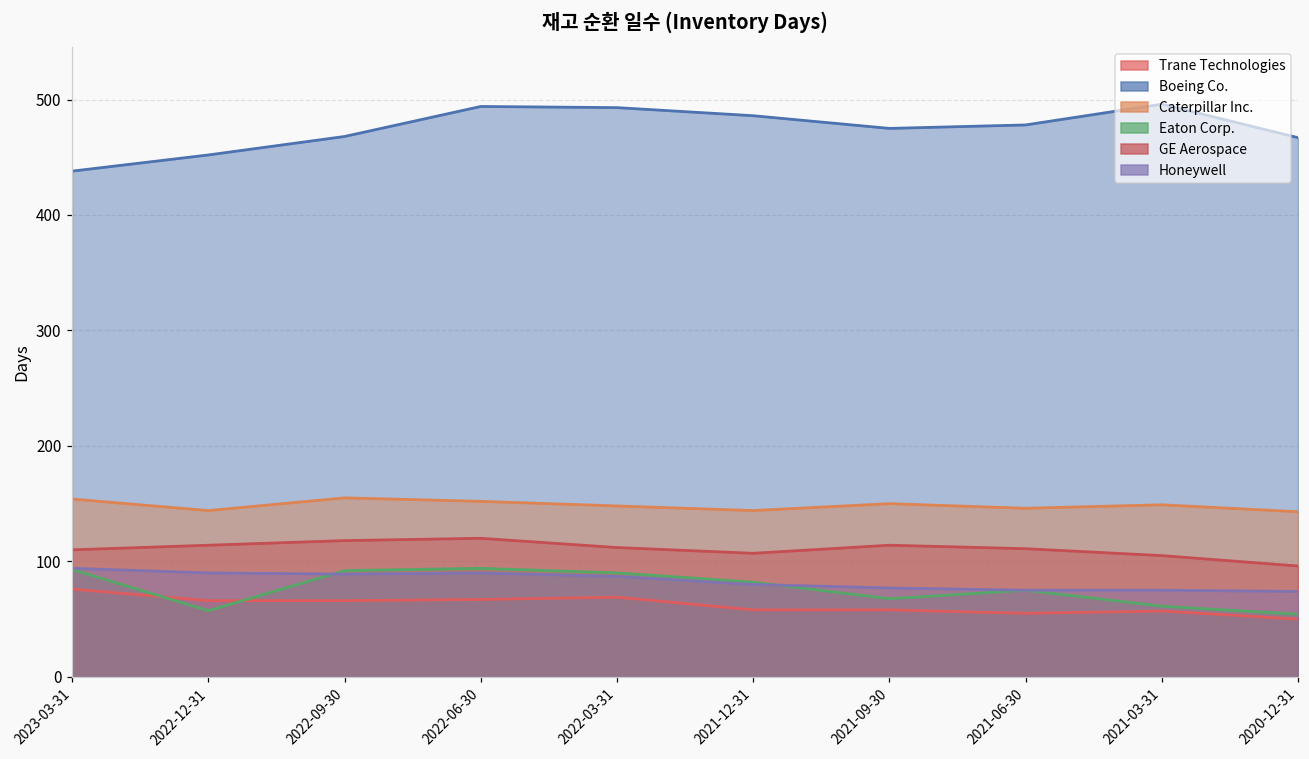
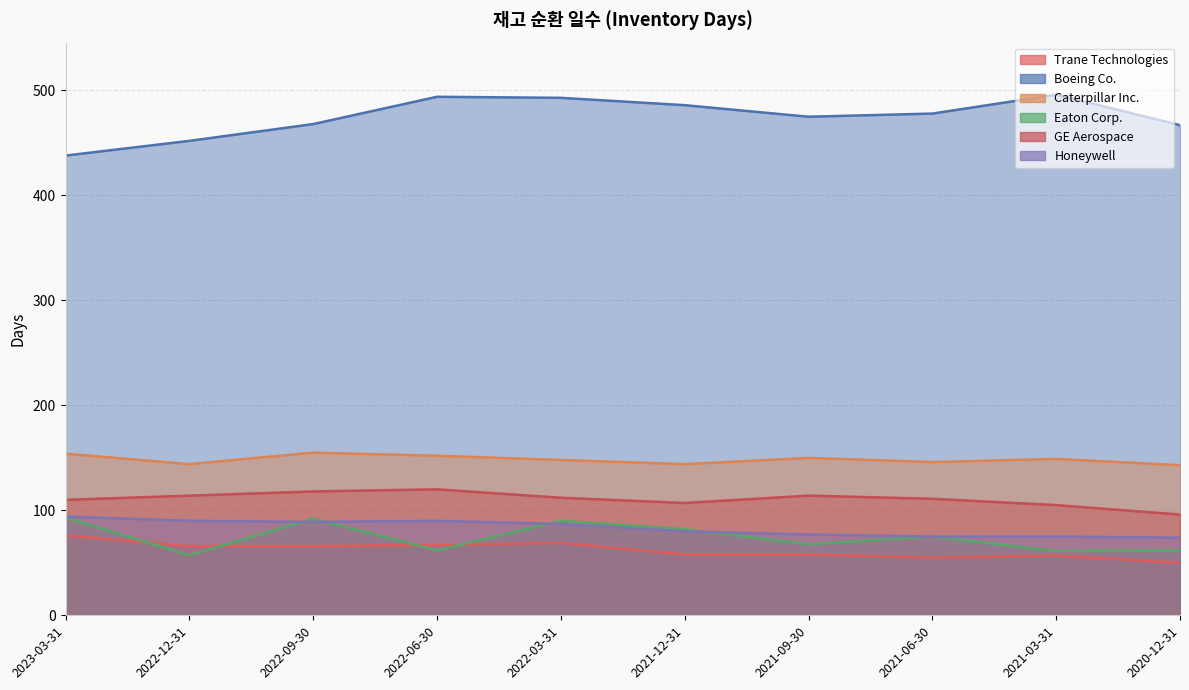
Eaton Corp., 2022-06-30: 94 -> 62
Eaton Corp., 2020-12-31: 54 -> 62
